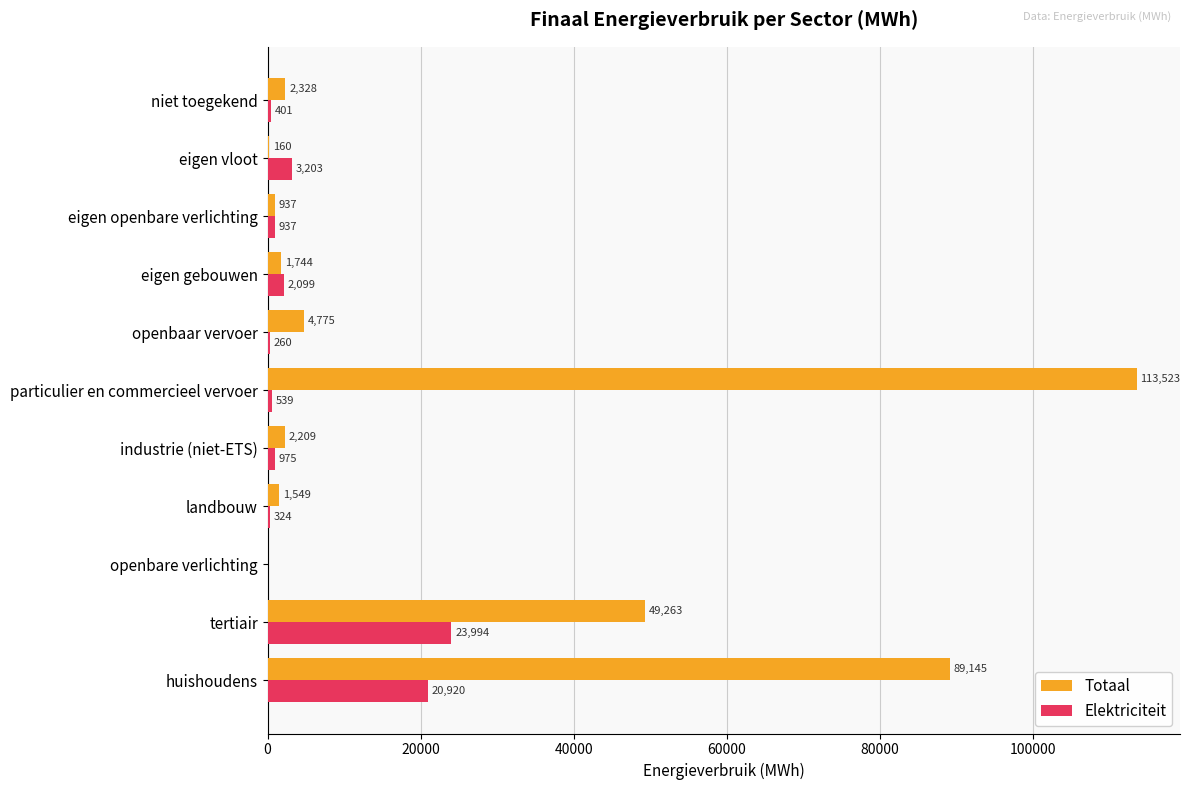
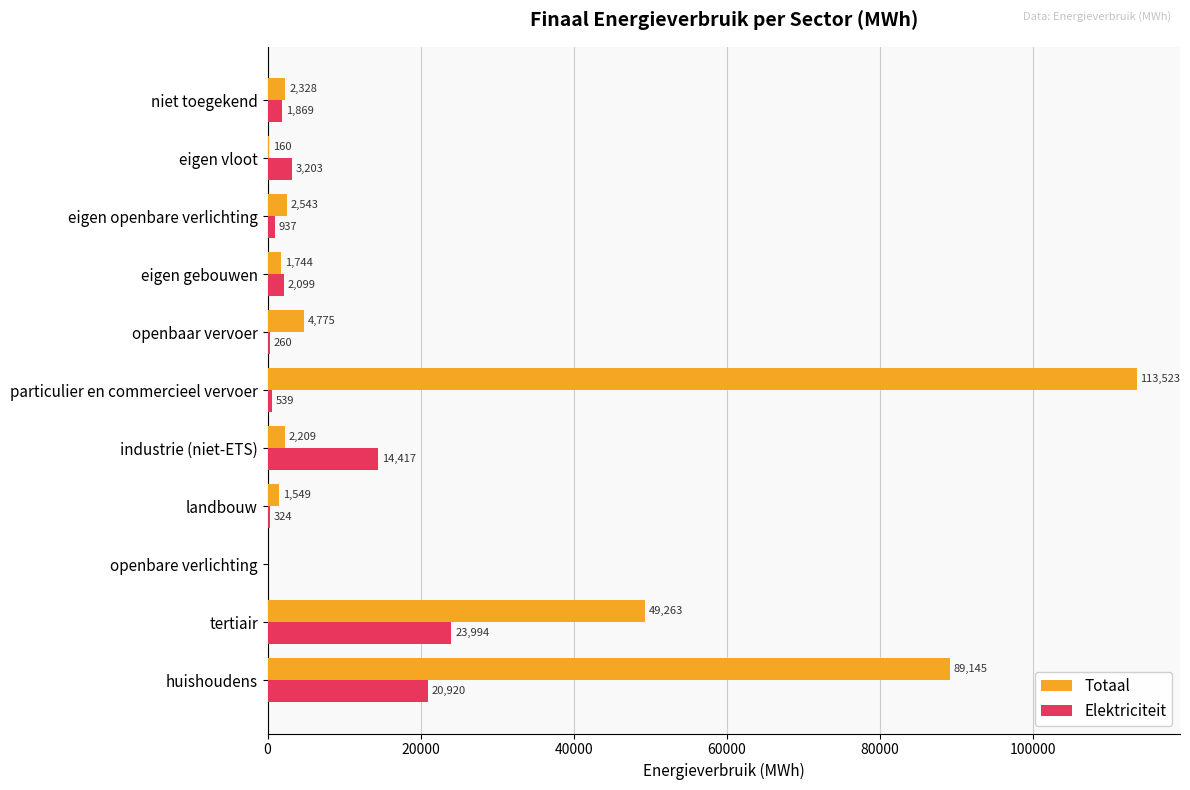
Elektriciteit, niet toegekend: 401 -> 1,869
Totaal, eigen openbare verlichting: 937 -> 2,543
Elektriciteit, industrie (niet-ETS): 975 -> 14,417
